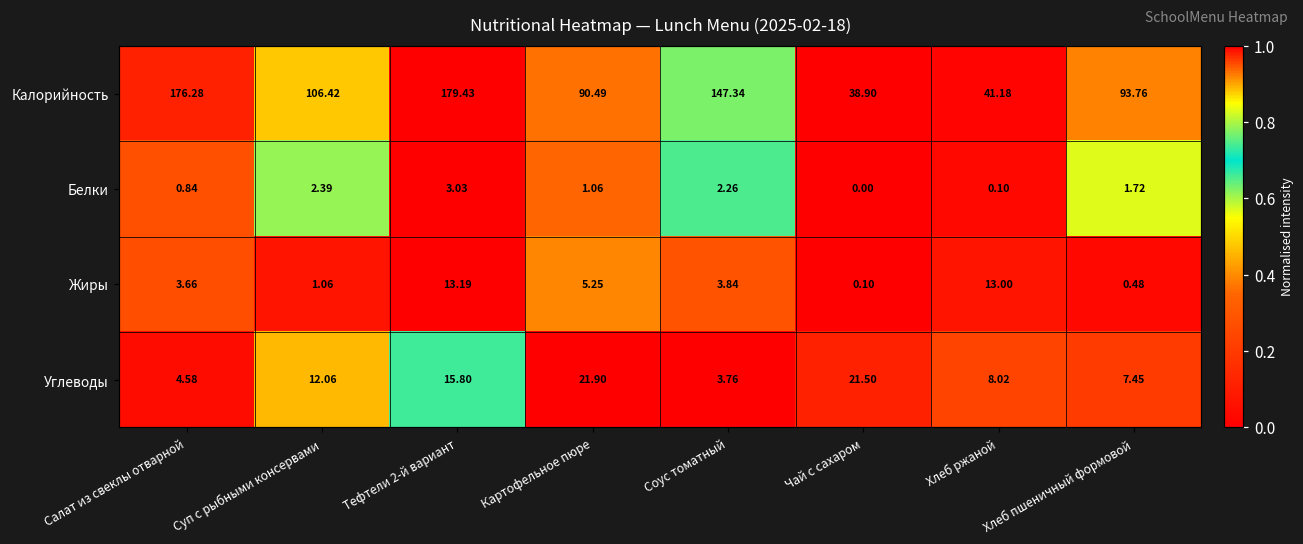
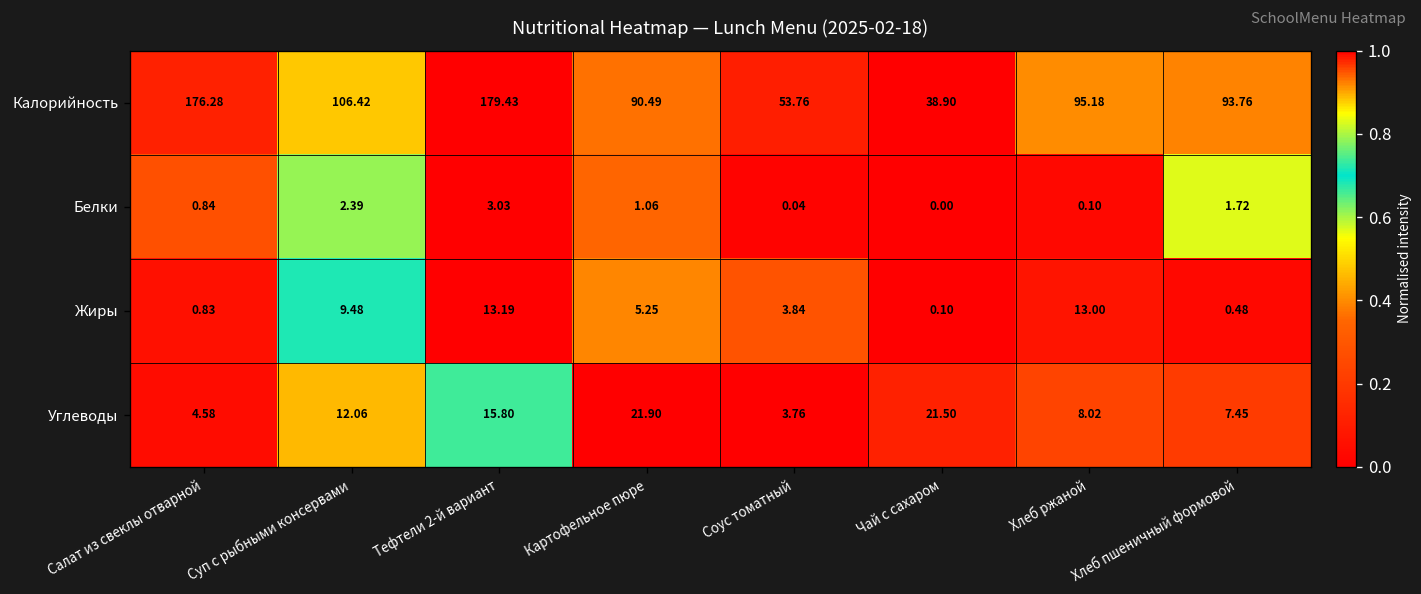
Калорийность, Соус томатный: 147.34 -> 53.76
Калорийность, Хлеб ржаной: 41.18 -> 95.18
Белки, Соус томатный: 2.26 -> 0.04
Жиры, Салат из свеклы отварной: 3.66 -> 0.83
Жиры, Суп с рыбными консервами: 1.06 -> 9.48
